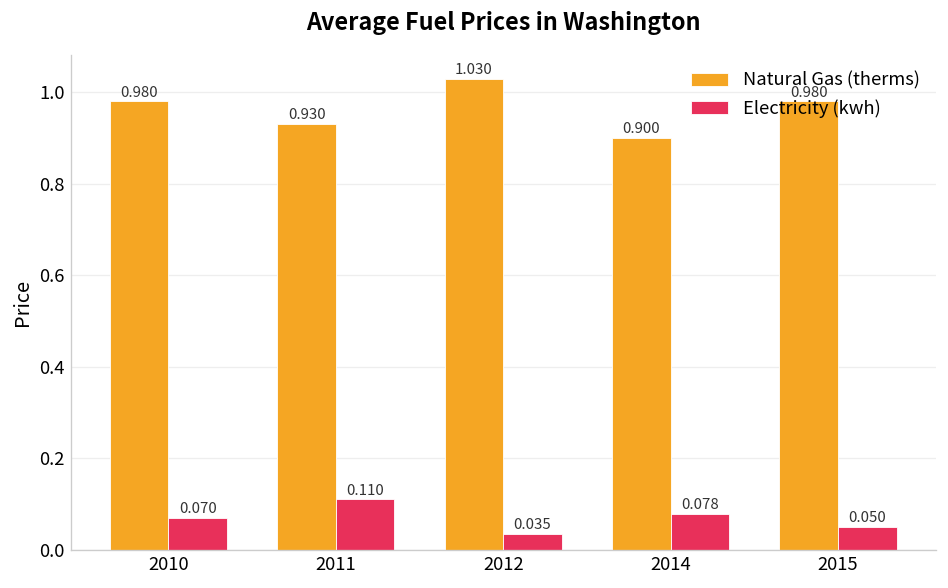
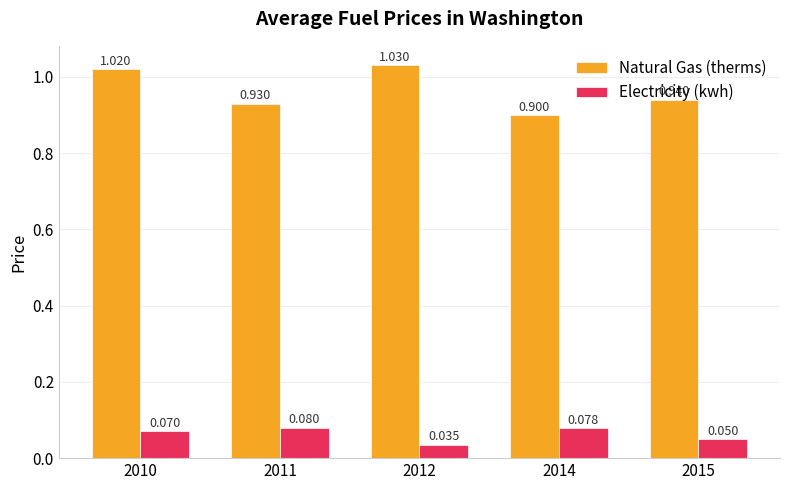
Natural Gas (therms), 2010: 0.980 -> 1.020
Electricity (kwh), 2011: 0.110 -> 0.080
Natural Gas (therms), 2015: 0.980 -> 0.940
